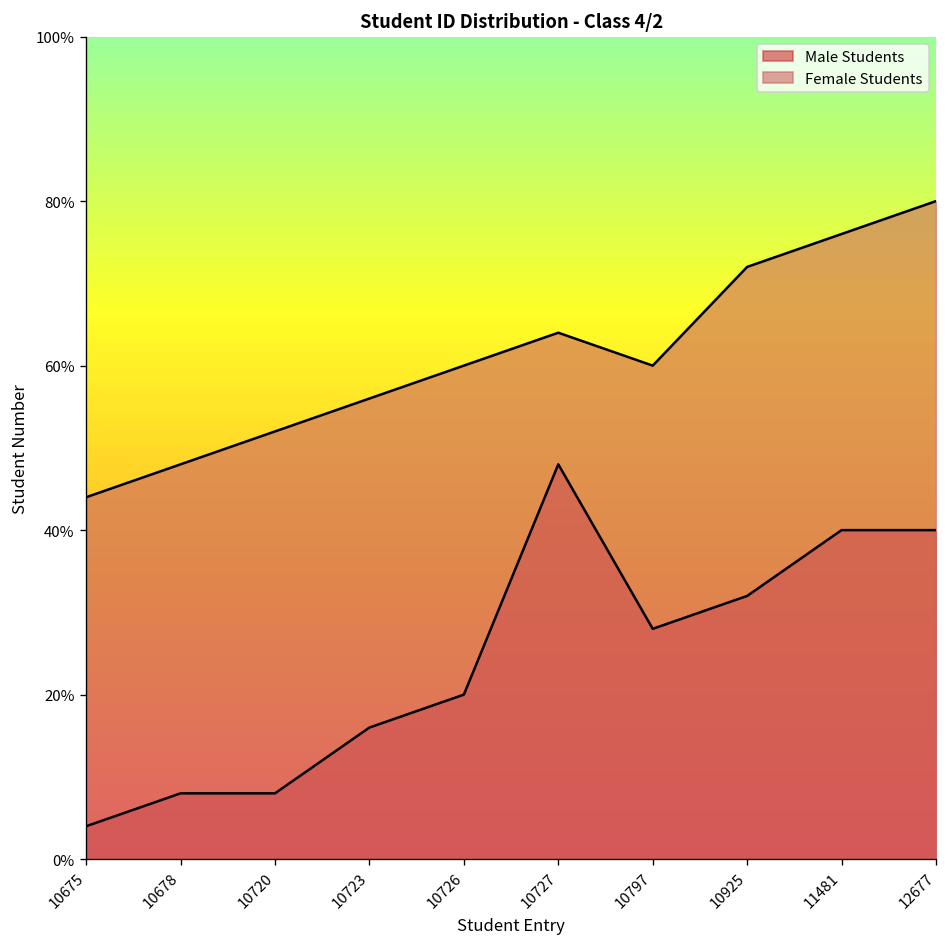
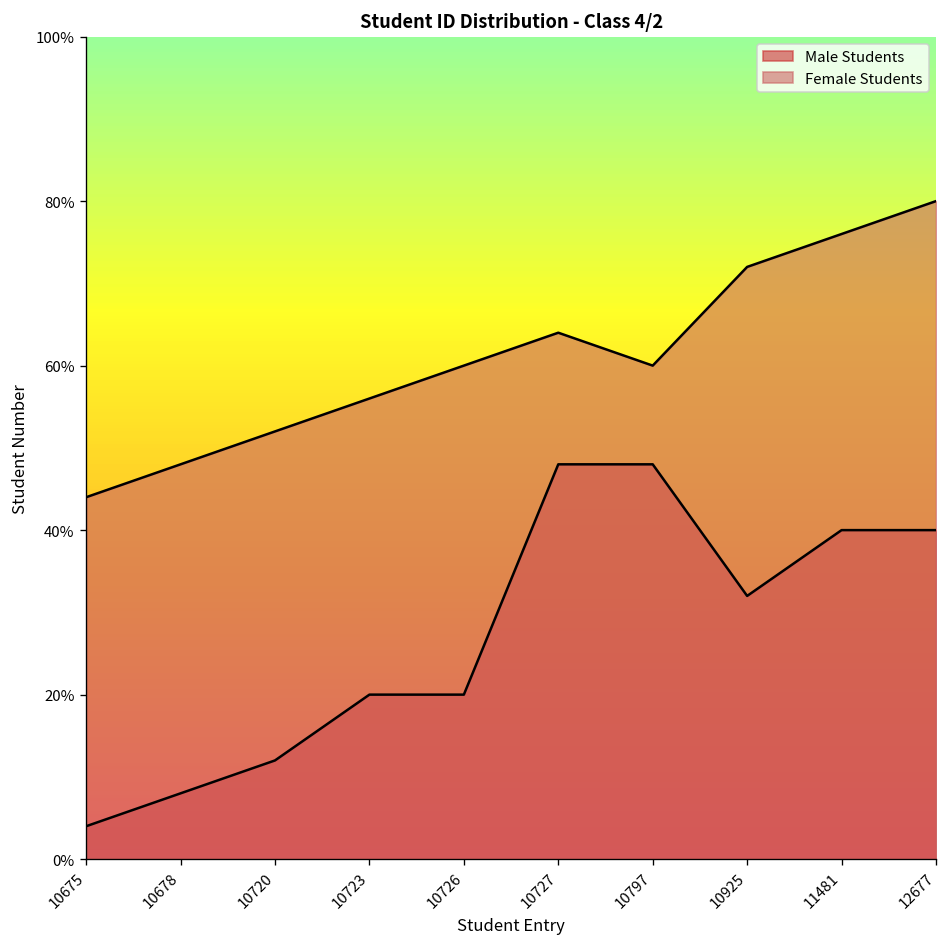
Male Students, 10720: 8% -> 12%
Male Students, 10723: 16% -> 20%
Male Students, 10797: 28% -> 48%
